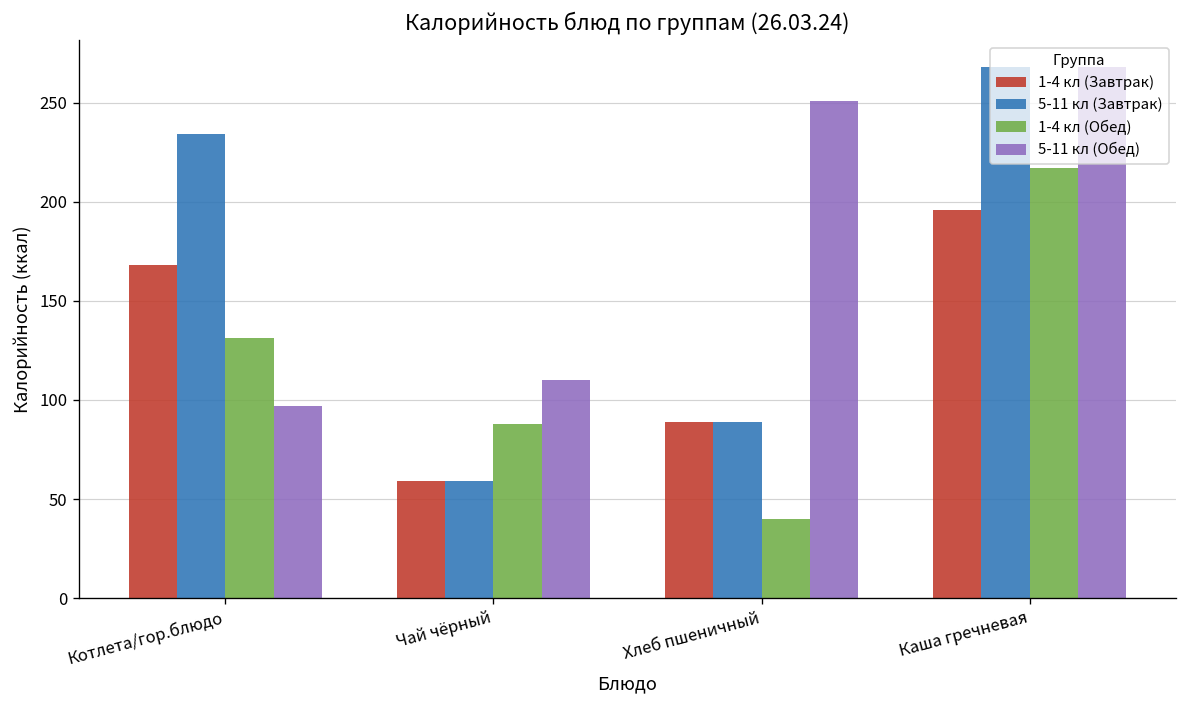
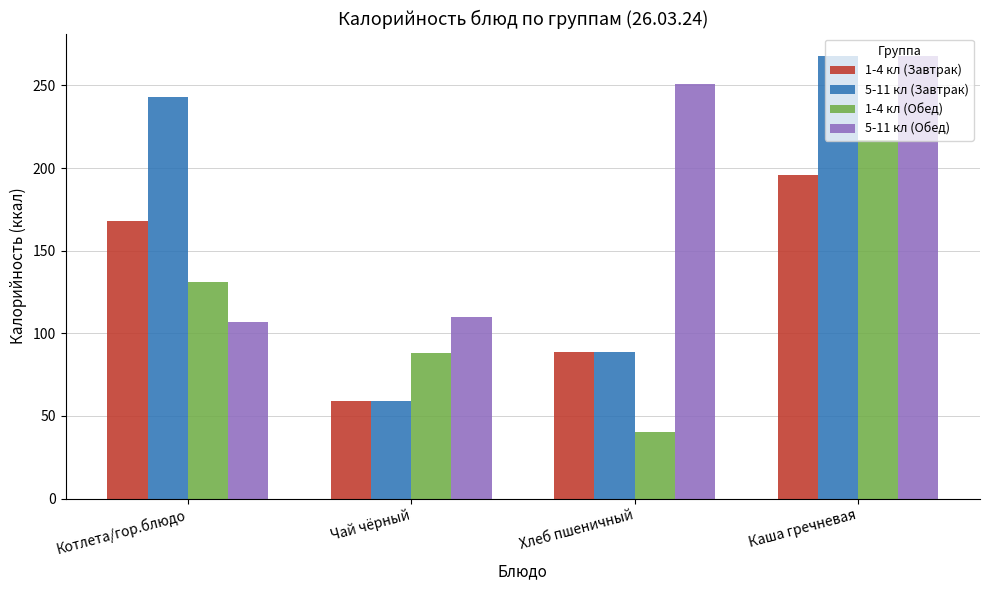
5-11 кл (Завтрак), Котлета/гор.блюдо: 234 -> 243
5-11 кл (Обед), Котлета/гор.блюдо: 97 -> 107
